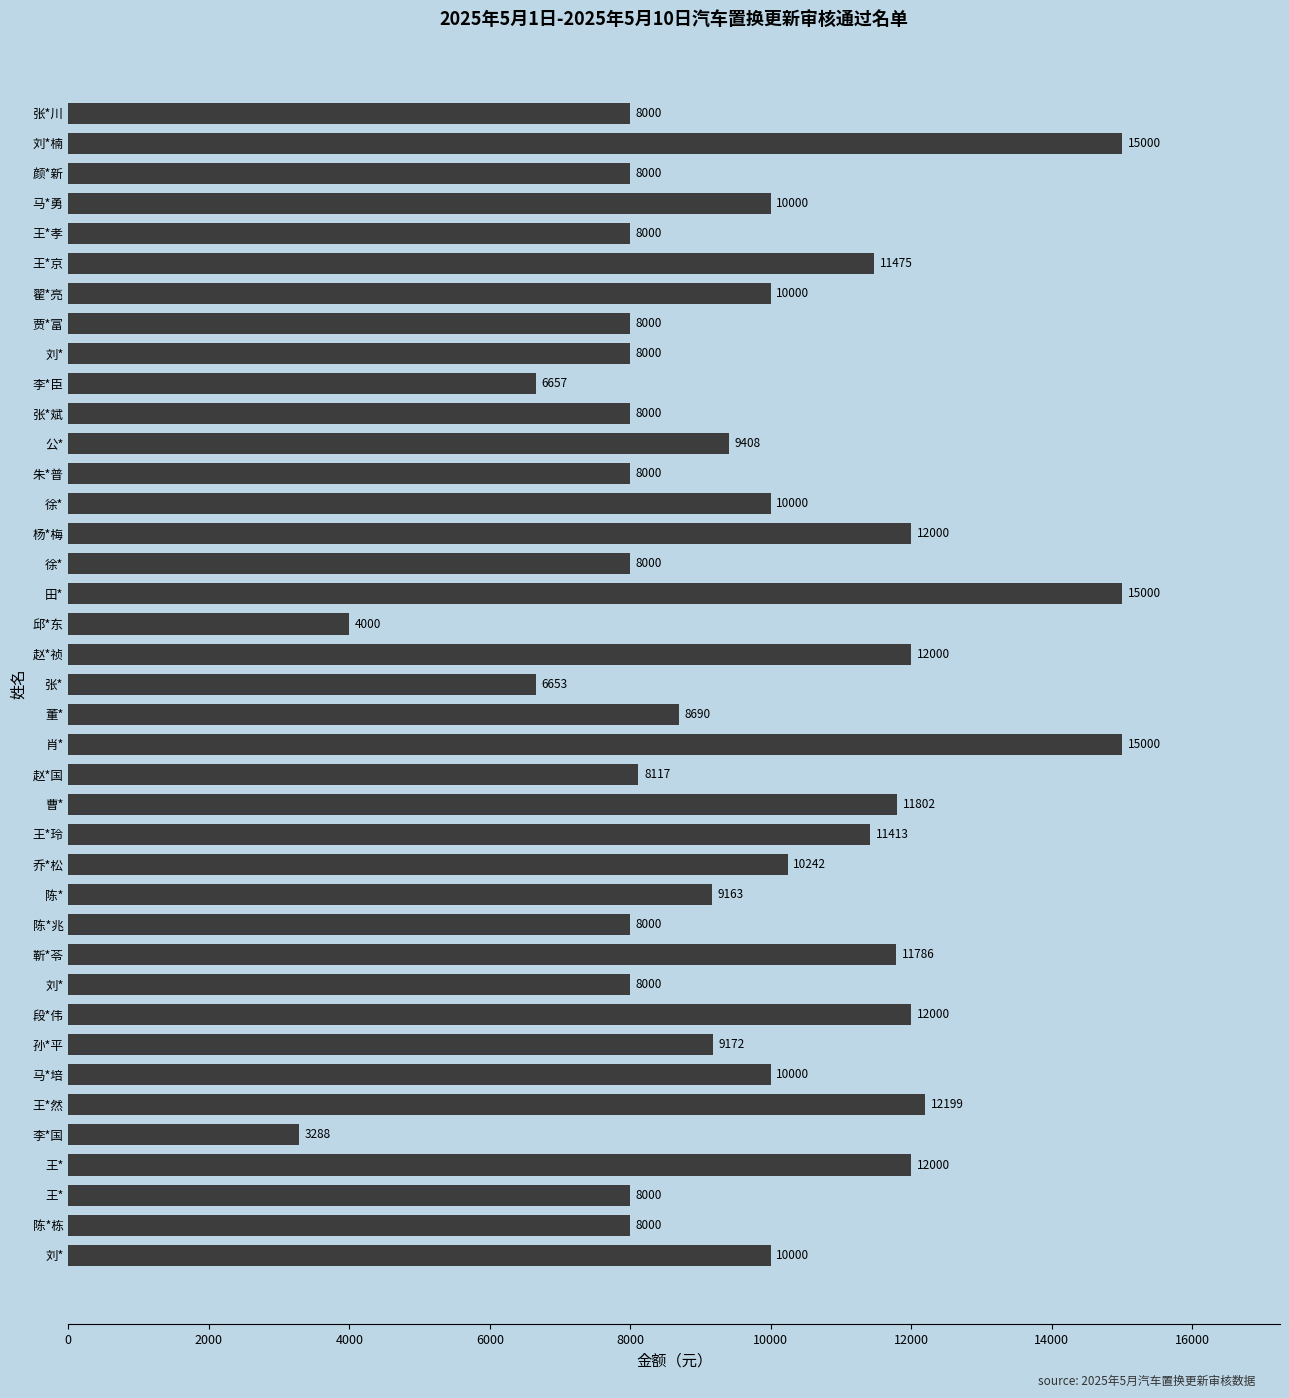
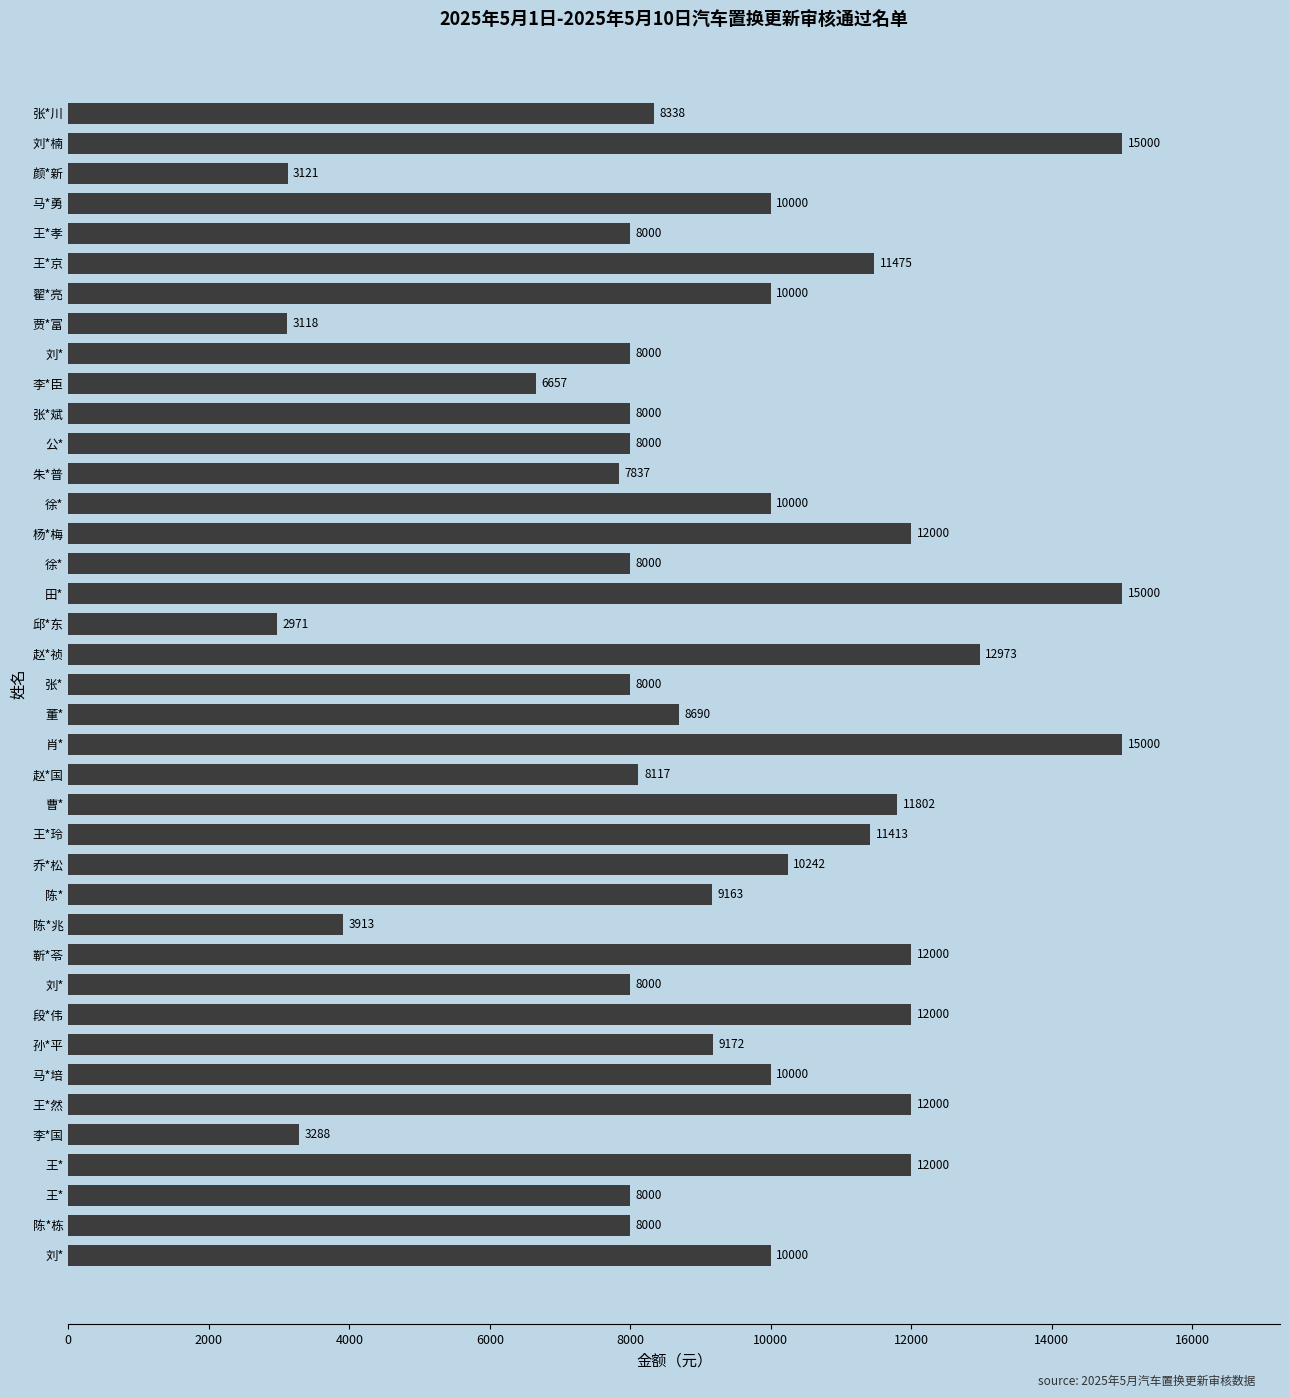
张*川: 8000 -> 8338
颜*新: 8000 -> 3121
贾*富: 8000 -> 3118
公*: 9408 -> 8000
朱*普: 8000 -> 7837
邱*东: 4000 -> 2971
赵*祯: 12000 -> 12973
张*: 6653 -> 8000
陈*兆: 8000 -> 3913
靳*苓: 11786 -> 12000
王*然: 12199 -> 12000
